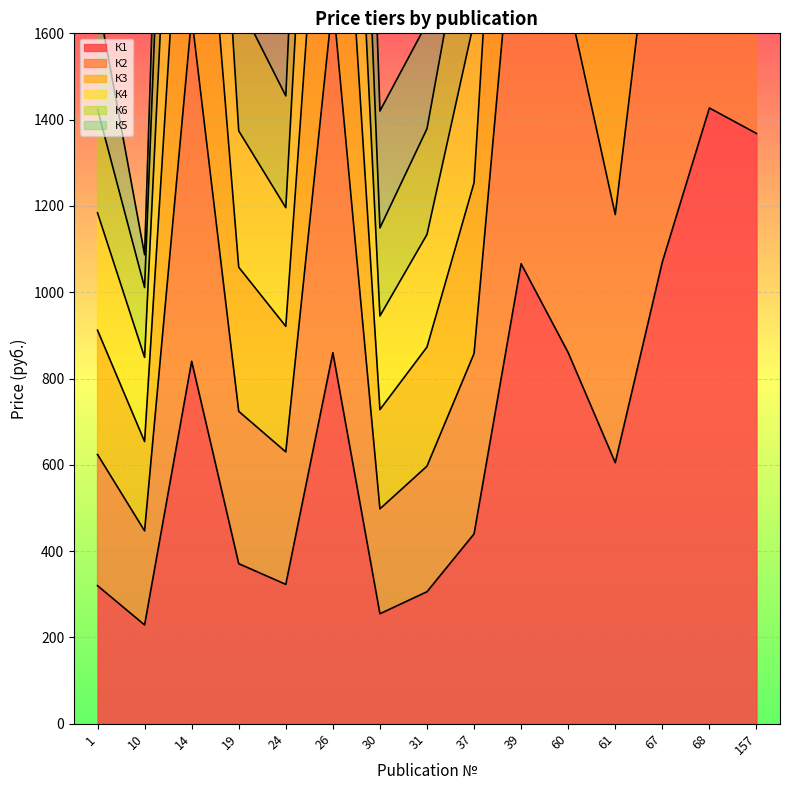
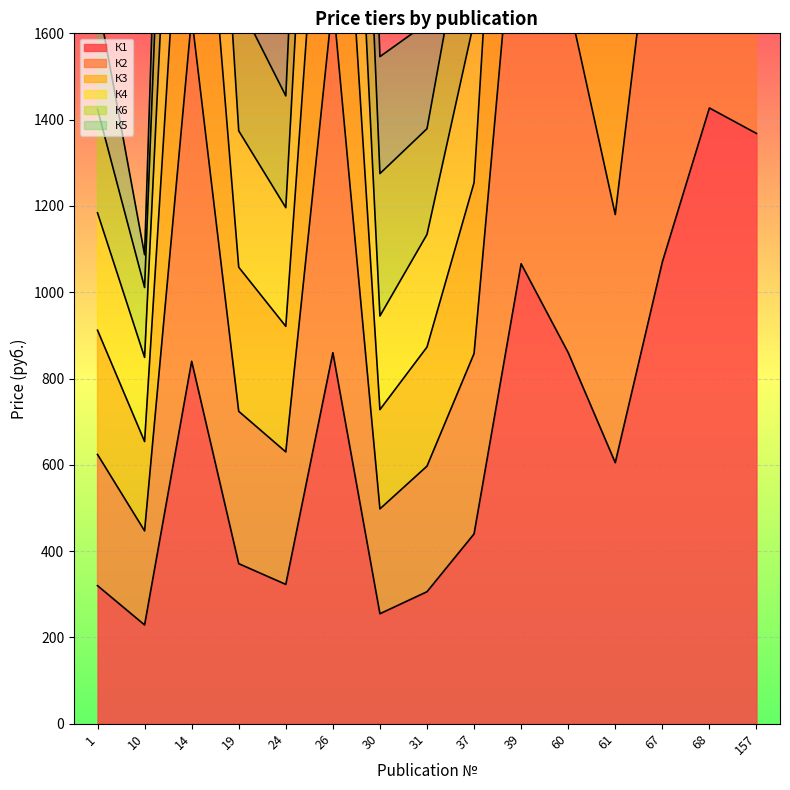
К6, 30: 200 -> 330
